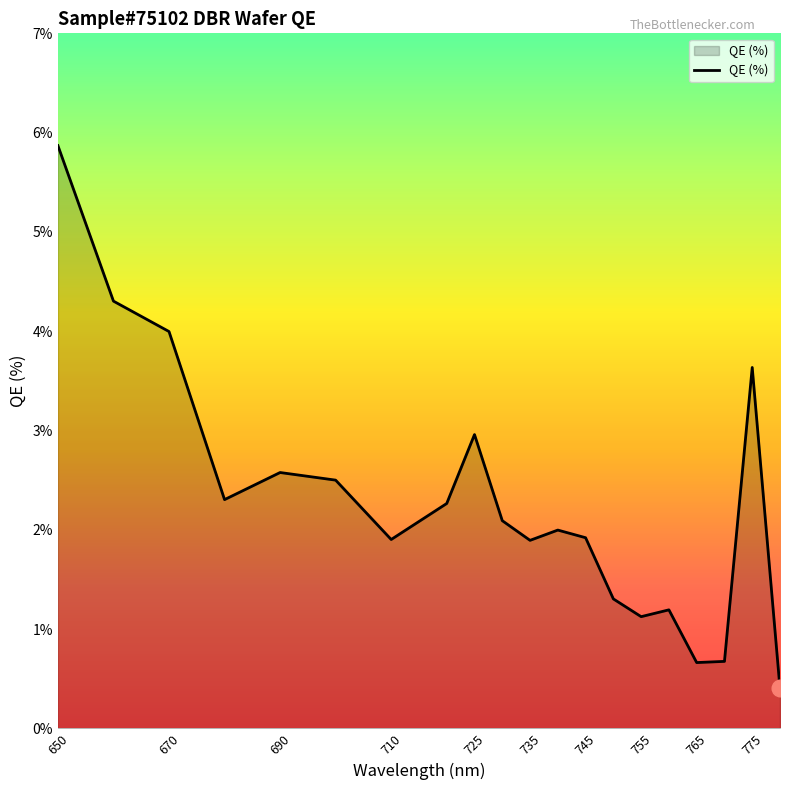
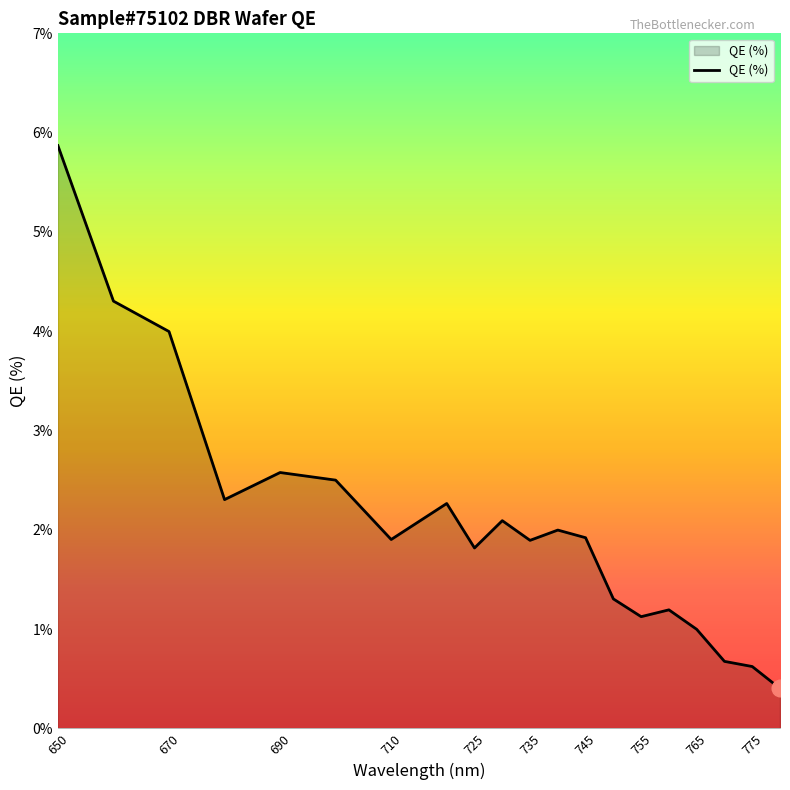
QE (%), 725: 3.0% -> 1.8%
QE (%), 765: 0.7% -> 1.0%
QE (%), 775: 3.6% -> 0.6%
